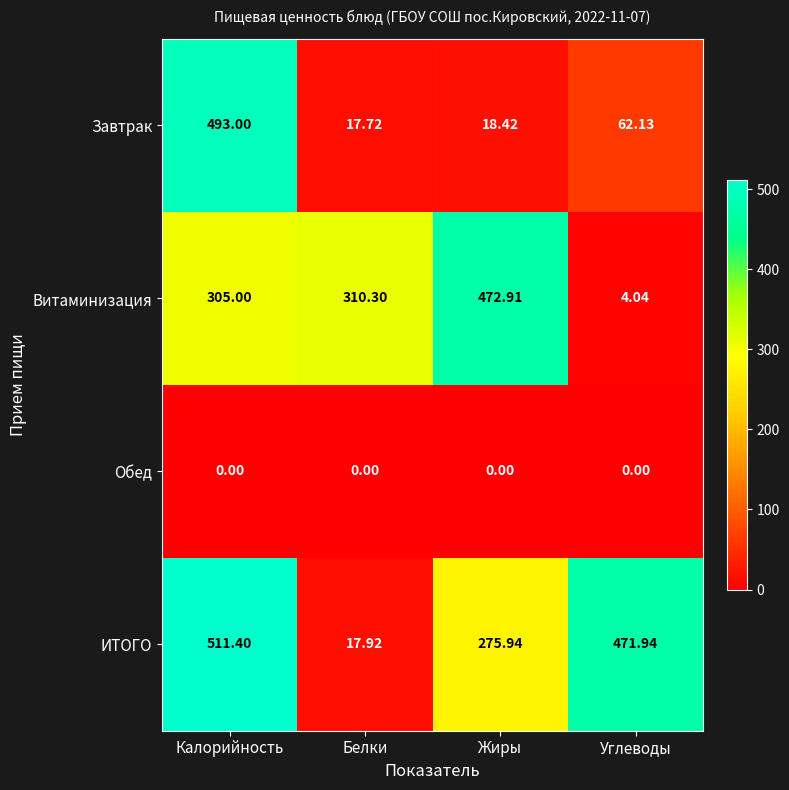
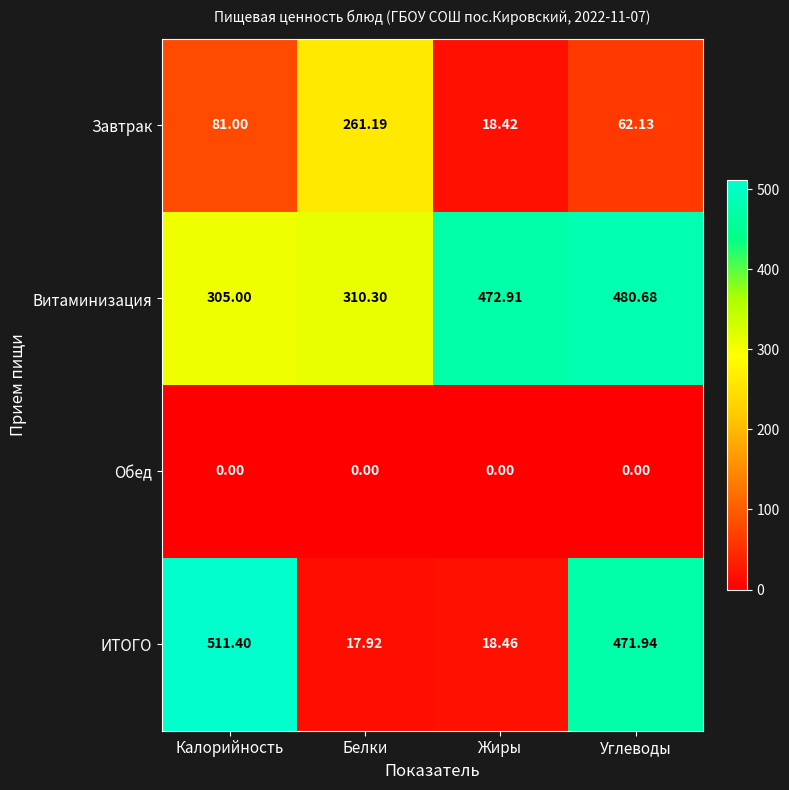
Завтрак, Калорийность: 493.00 -> 81.00
Завтрак, Белки: 17.72 -> 261.19
Витаминизация, Углеводы: 4.04 -> 480.68
ИТОГО, Жиры: 275.94 -> 18.46
